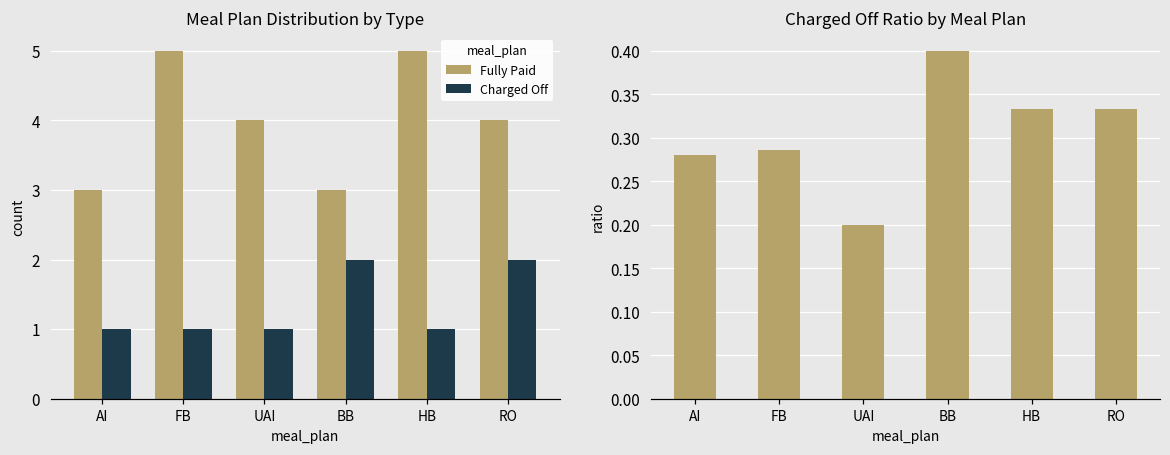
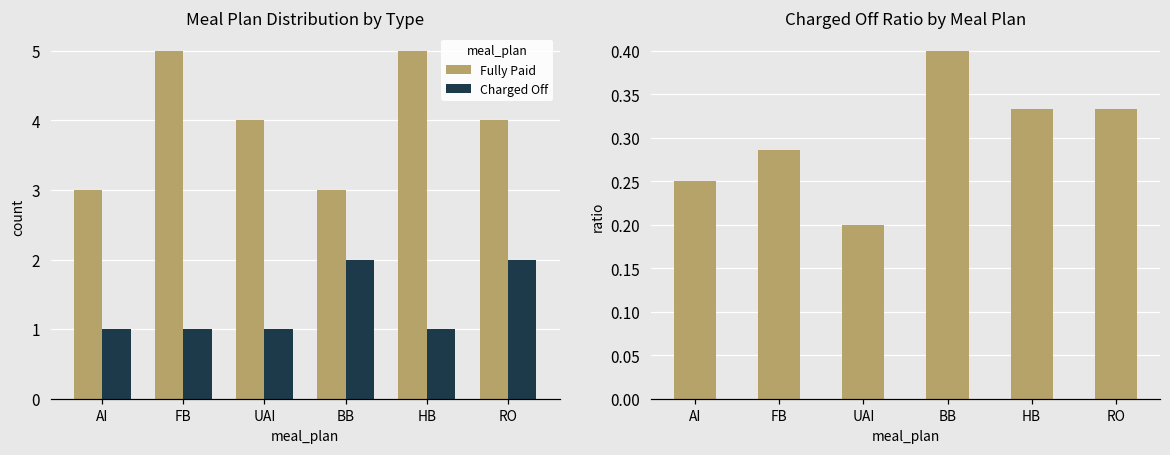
Charged Off Ratio by Meal Plan, AI: 0.28 -> 0.25
